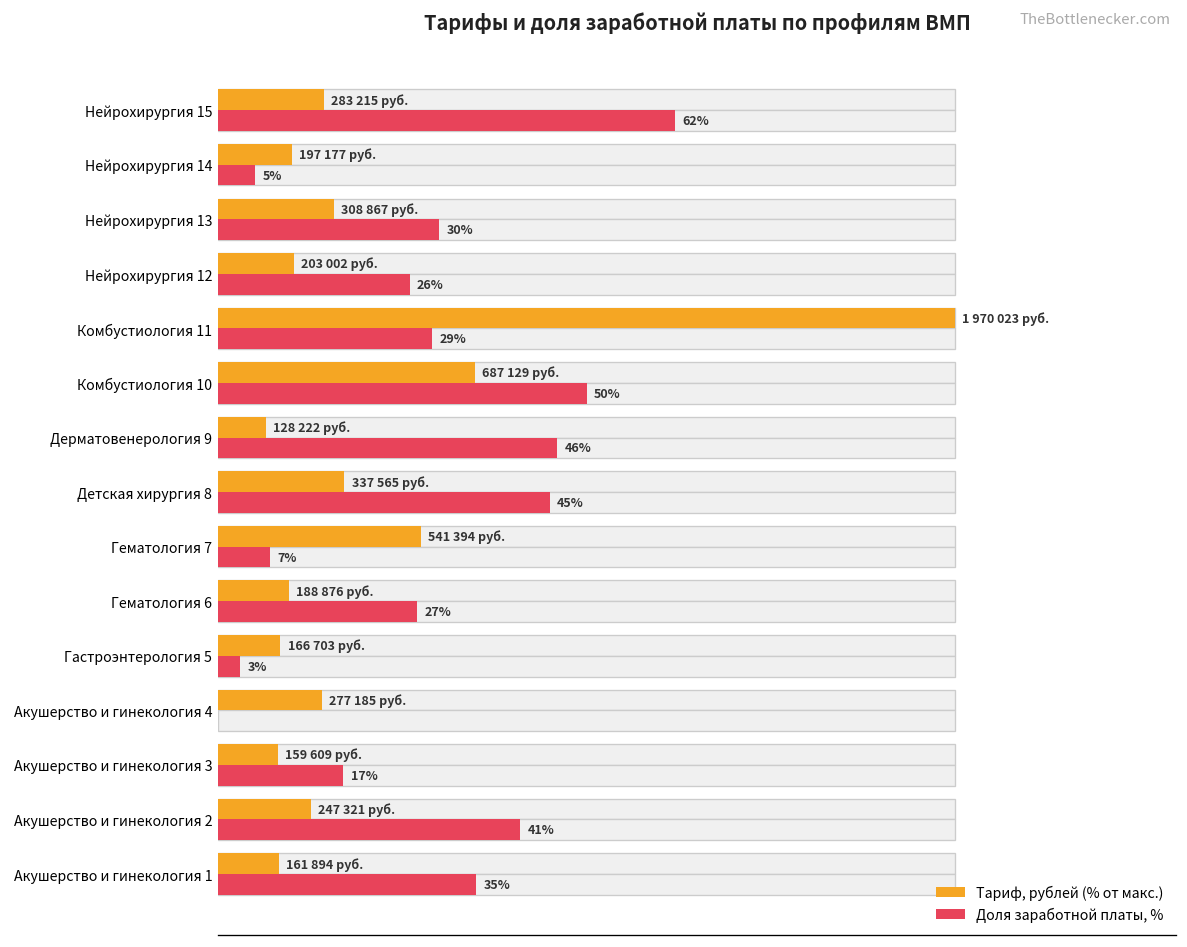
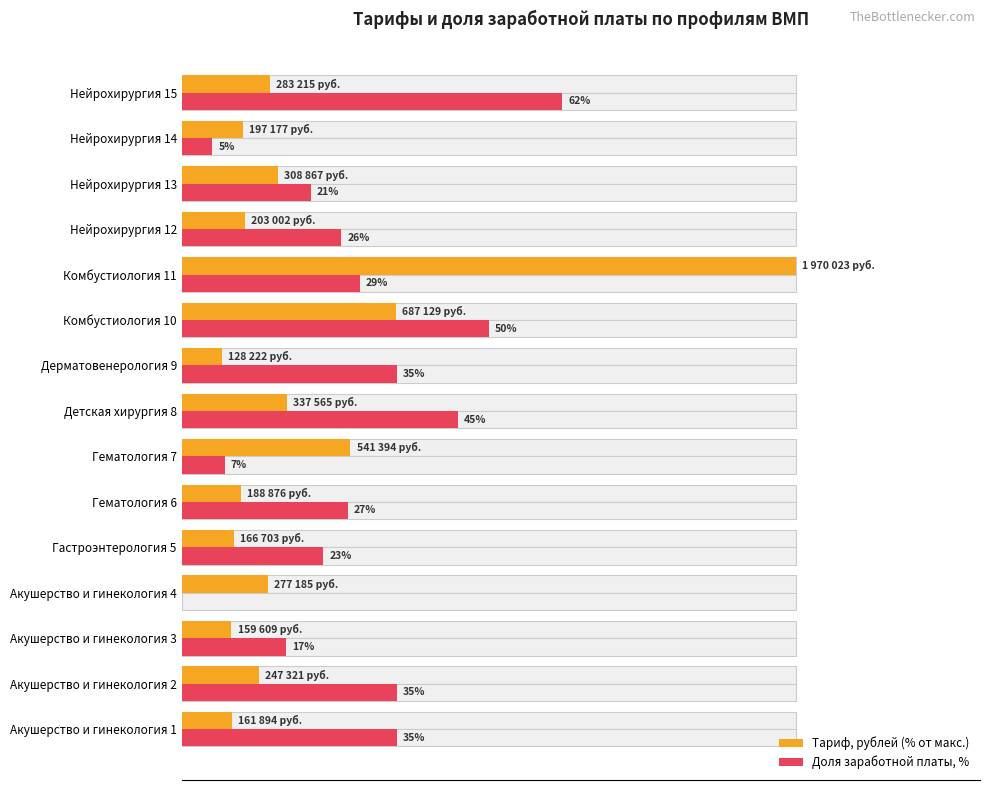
Доля заработной платы, %, Нейрохирургия 13: 30% -> 21%
Доля заработной платы, %, Дерматовенерология 9: 46% -> 35%
Доля заработной платы, %, Гастроэнтерология 5: 3% -> 23%
Доля заработной платы, %, Акушерство и гинекология 2: 41% -> 35%
